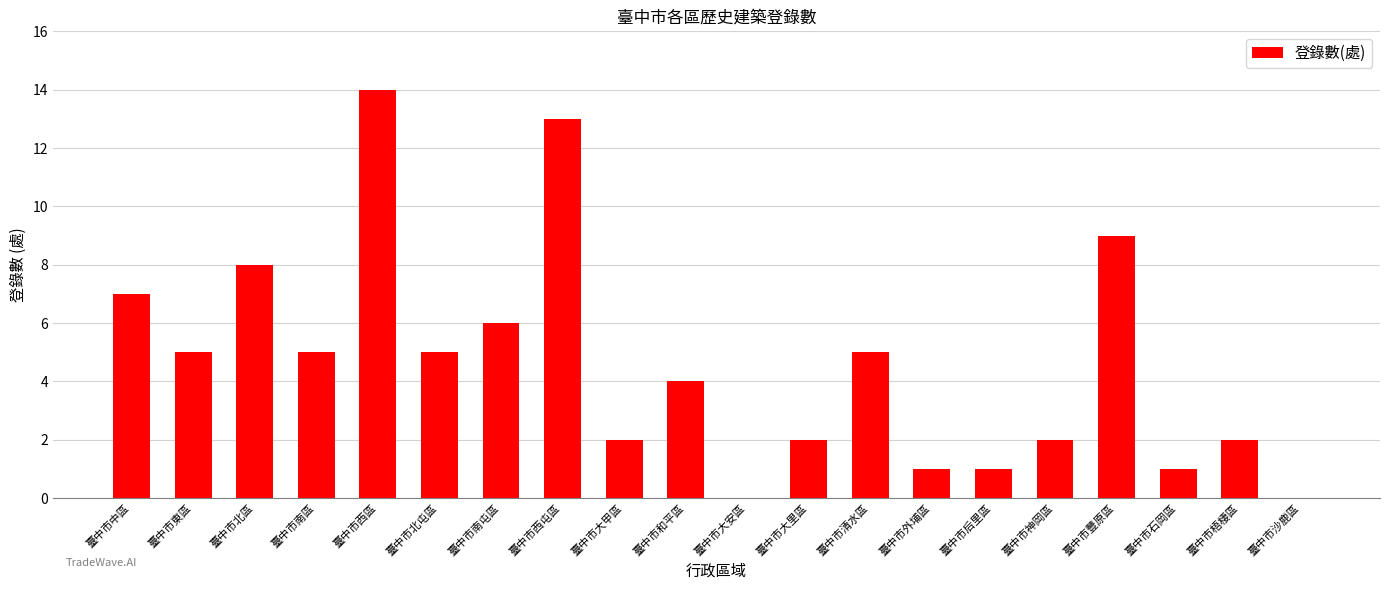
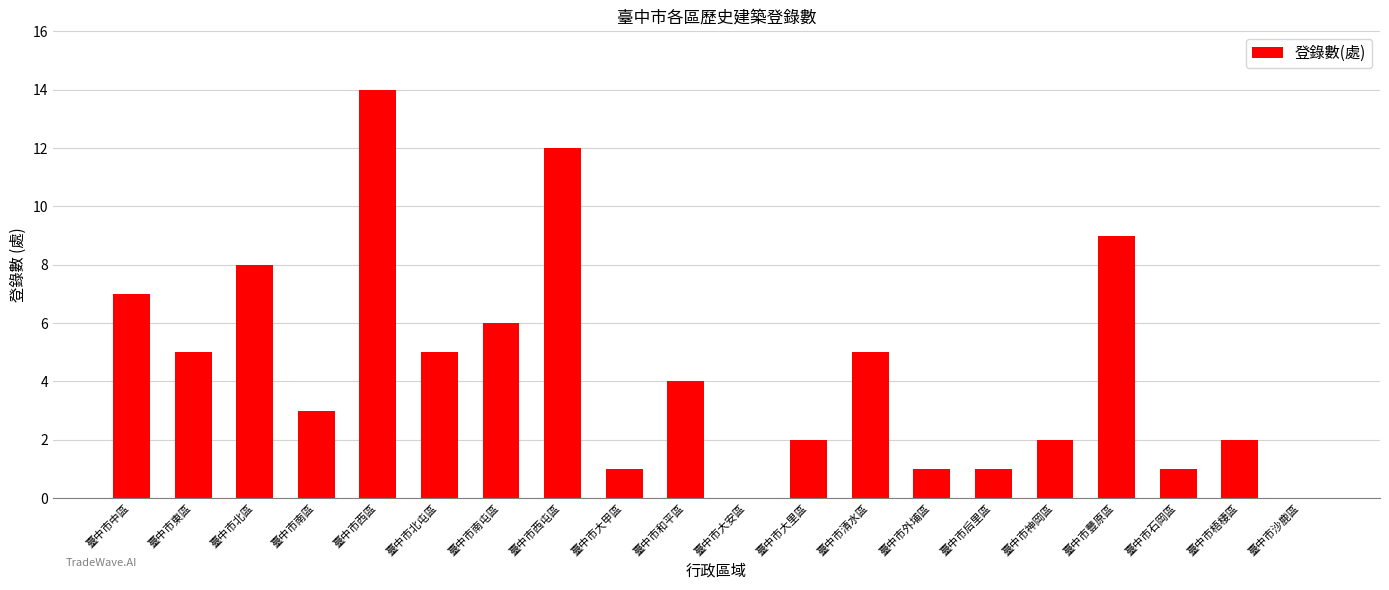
臺中市南區: 5 -> 3
臺中市西屯區: 13 -> 12
臺中市大甲區: 2 -> 1
